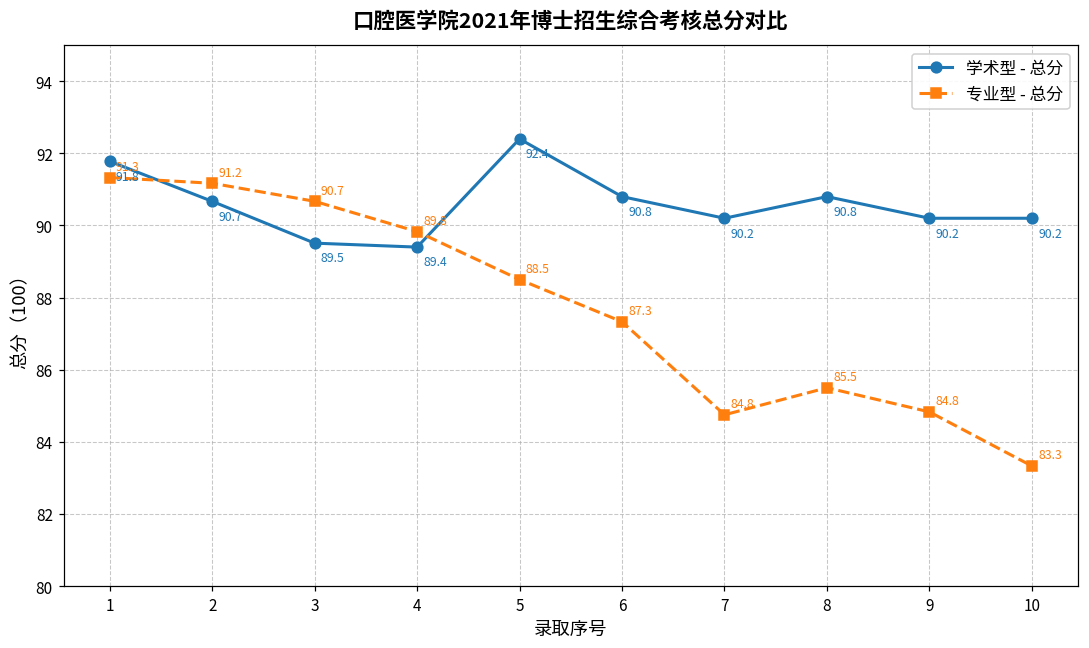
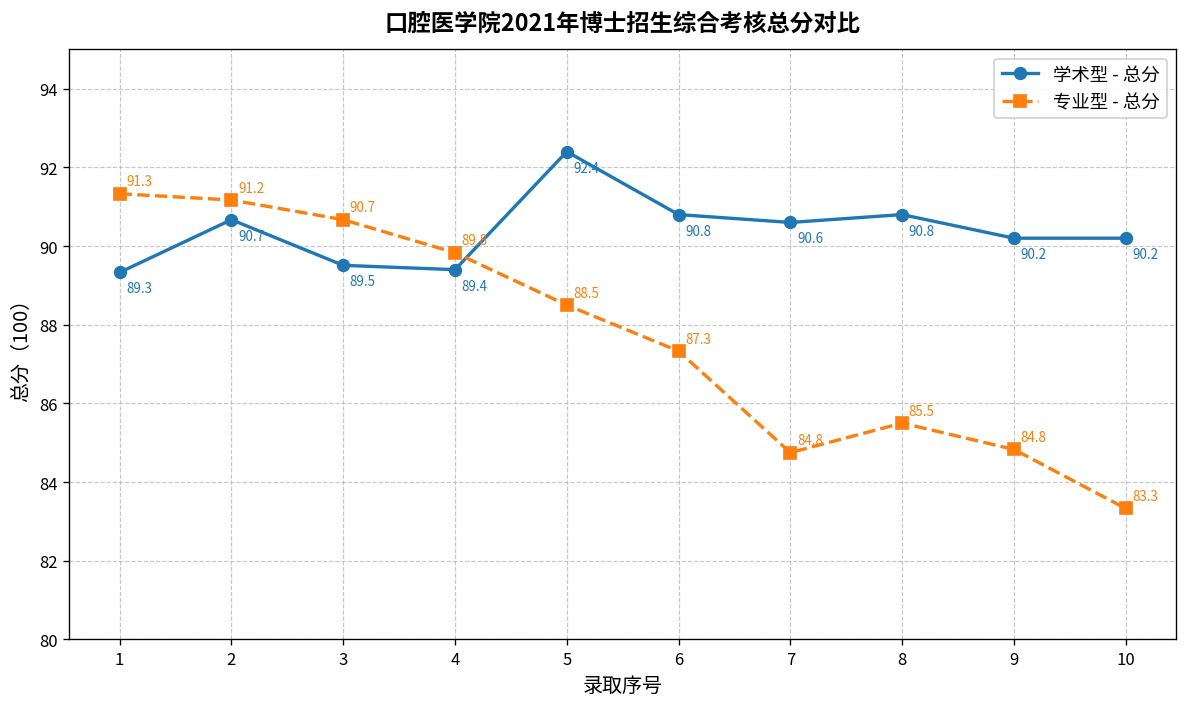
学术型 - 总分, 1: 91.8 -> 89.3
学术型 - 总分, 7: 90.2 -> 90.6
